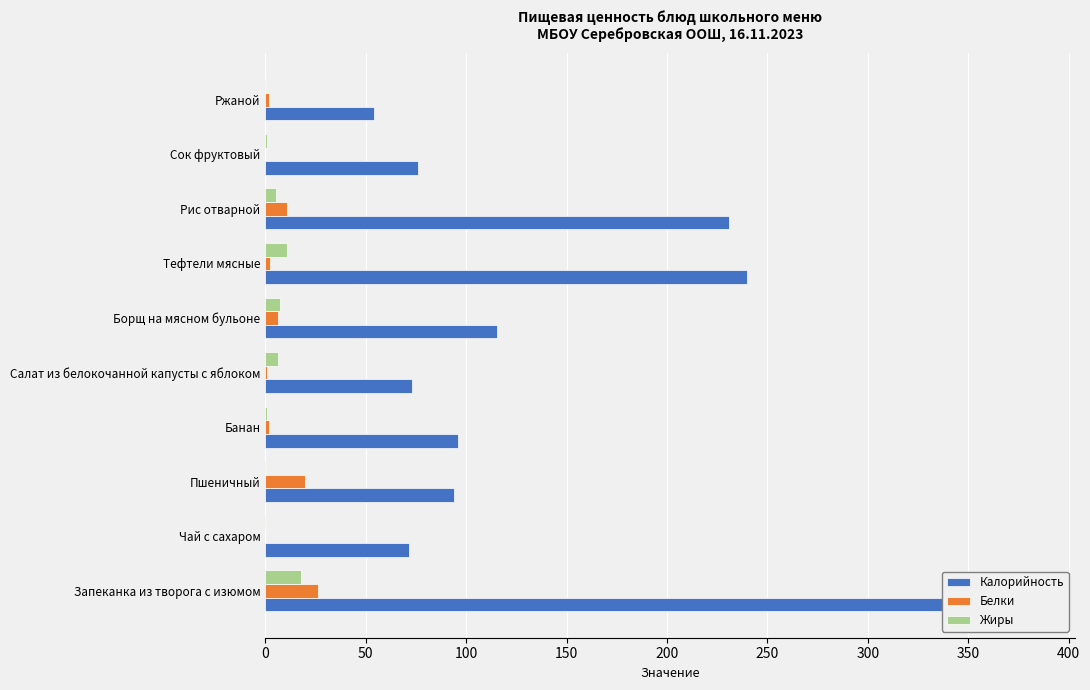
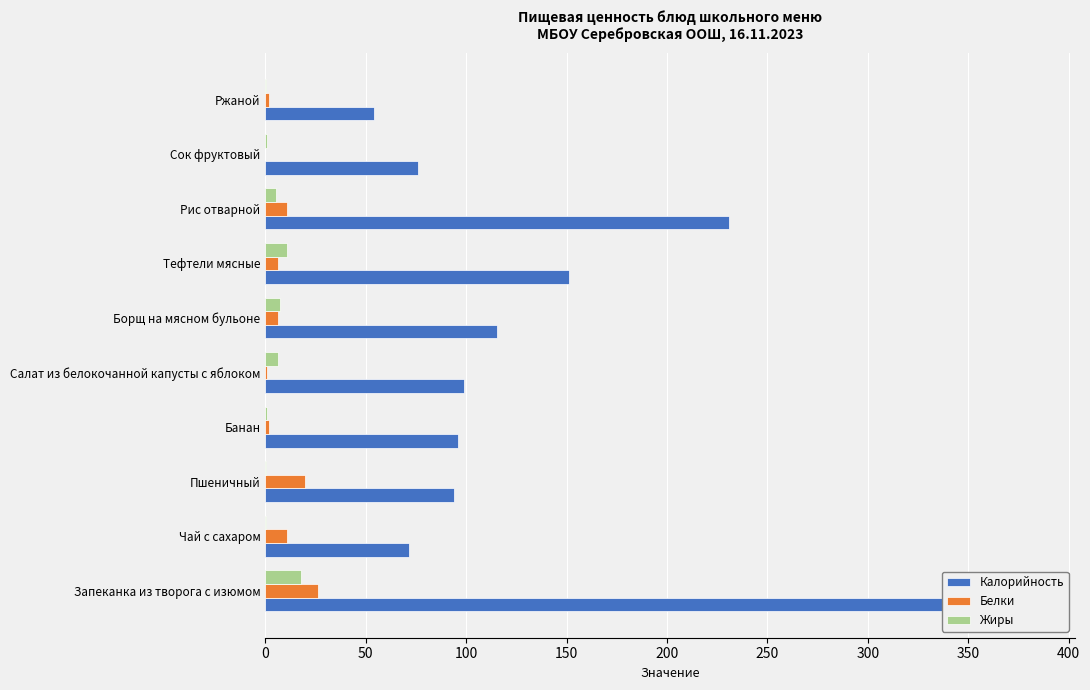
Белки, Тефтели мясные: 2 -> 6
Калорийность, Тефтели мясные: 240 -> 151
Калорийность, Салат из белокочанной капусты с яблоком: 73 -> 99
Белки, Чай с сахаром: 0 -> 11
